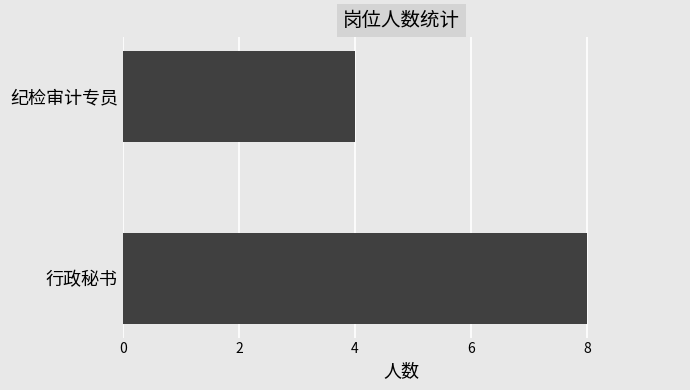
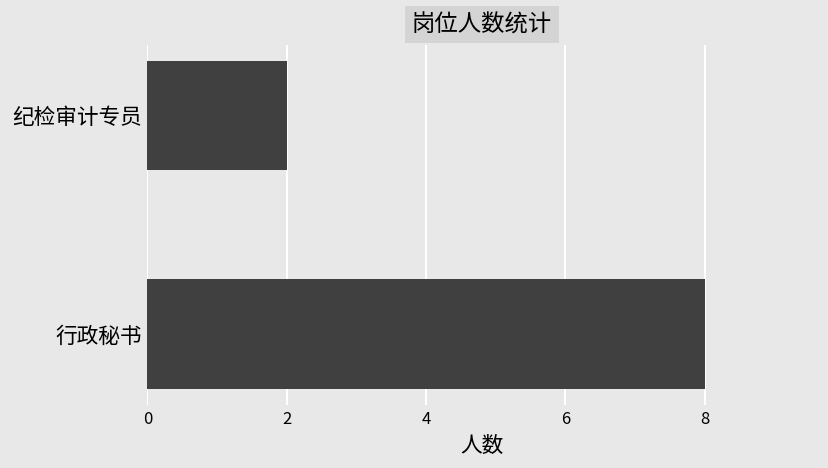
纪检审计专员: 4 -> 2
